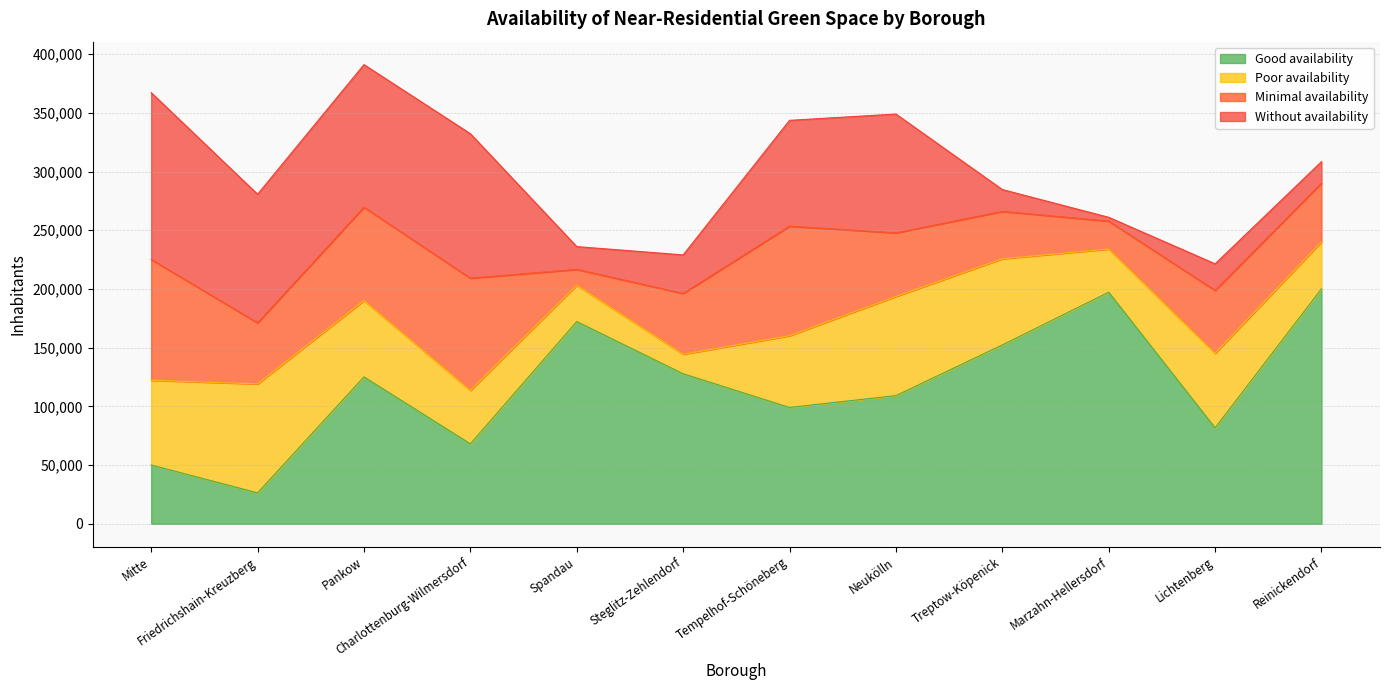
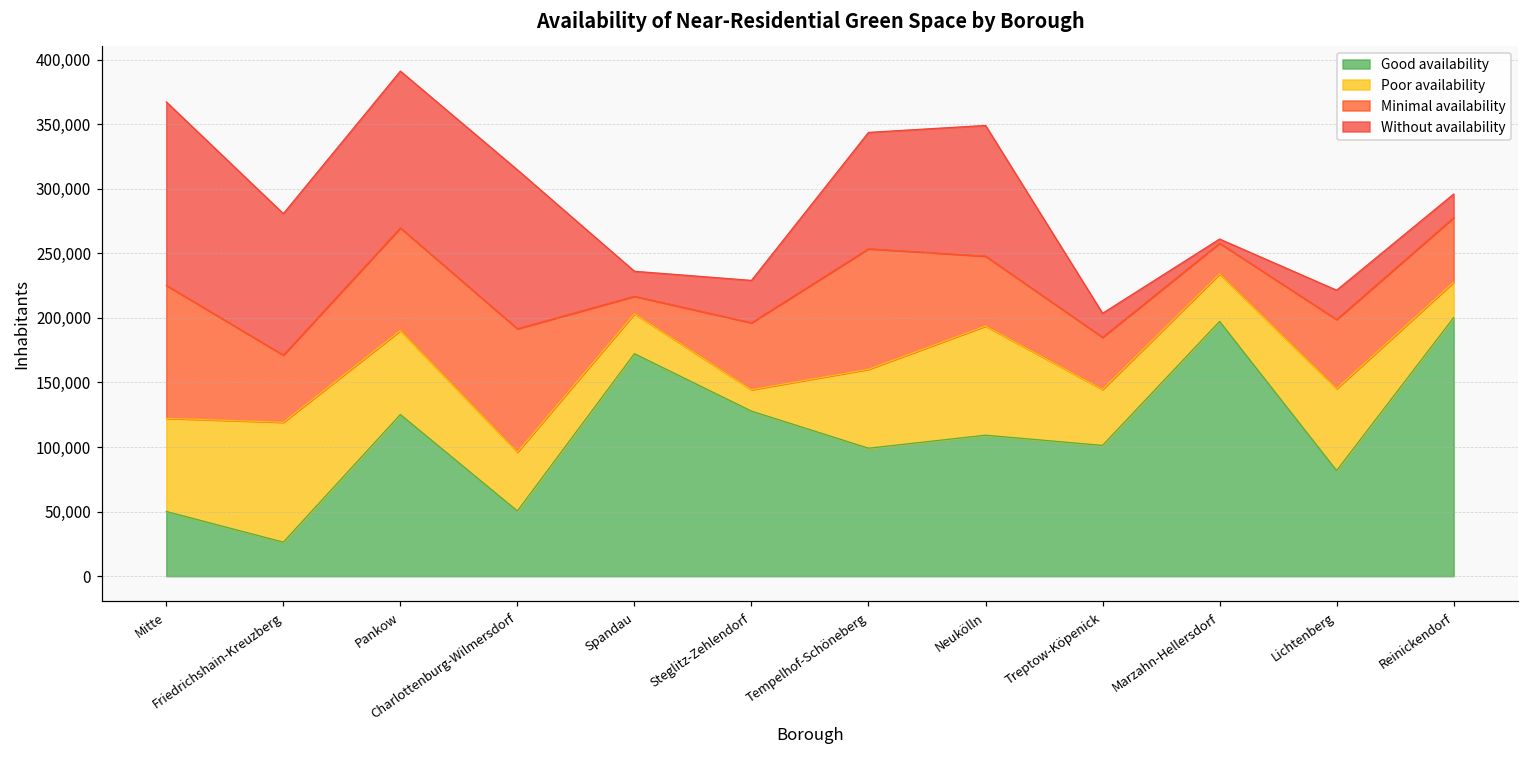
Good availability, Charlottenburg-Wilmersdorf: 68,000 -> 50,000
Good availability, Treptow-Köpenick: 152,000 -> 101,000
Poor availability, Treptow-Köpenick: 73,000 -> 43,000
Poor availability, Reinickendorf: 40,000 -> 27,000
